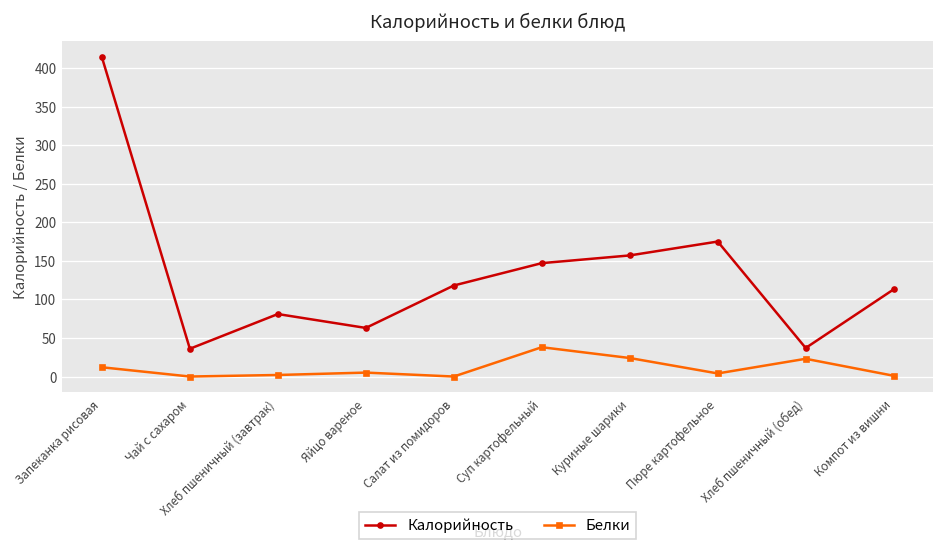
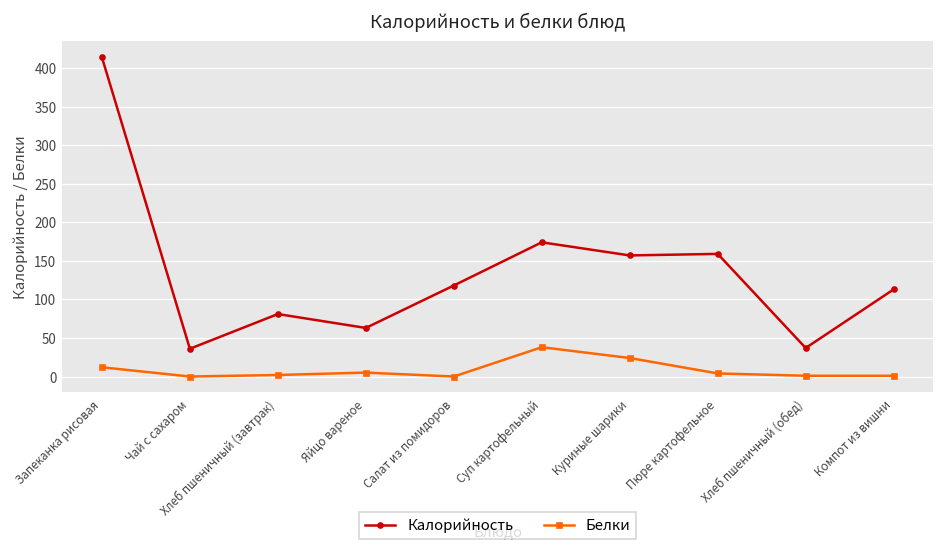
Калорийность, Суп картофельный: 150 -> 170
Калорийность, Пюре картофельное: 180 -> 160
Белки, Хлеб пшеничный (обед): 20 -> 0
